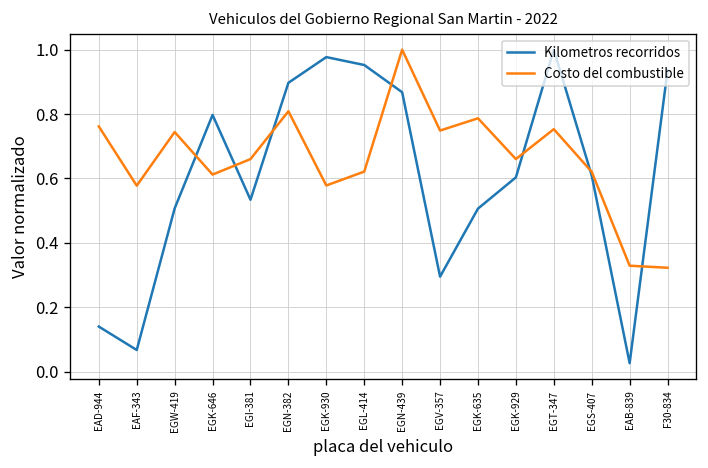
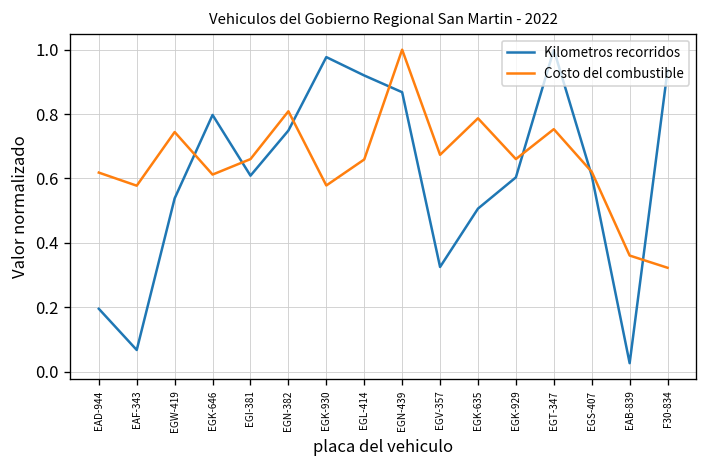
Kilometros recorridos, EAD-944: 0.14 -> 0.20
Costo del combustible, EAD-944: 0.76 -> 0.62
Kilometros recorridos, EGW-419: 0.51 -> 0.54
Kilometros recorridos, EGI-381: 0.53 -> 0.61
Kilometros recorridos, EGN-382: 0.90 -> 0.75
Kilometros recorridos, EGL-414: 0.95 -> 0.92
Costo del combustible, EGL-414: 0.62 -> 0.66
Kilometros recorridos, EGV-357: 0.29 -> 0.33
Costo del combustible, EGV-357: 0.75 -> 0.67
Costo del combustible, EAB-839: 0.33 -> 0.36
